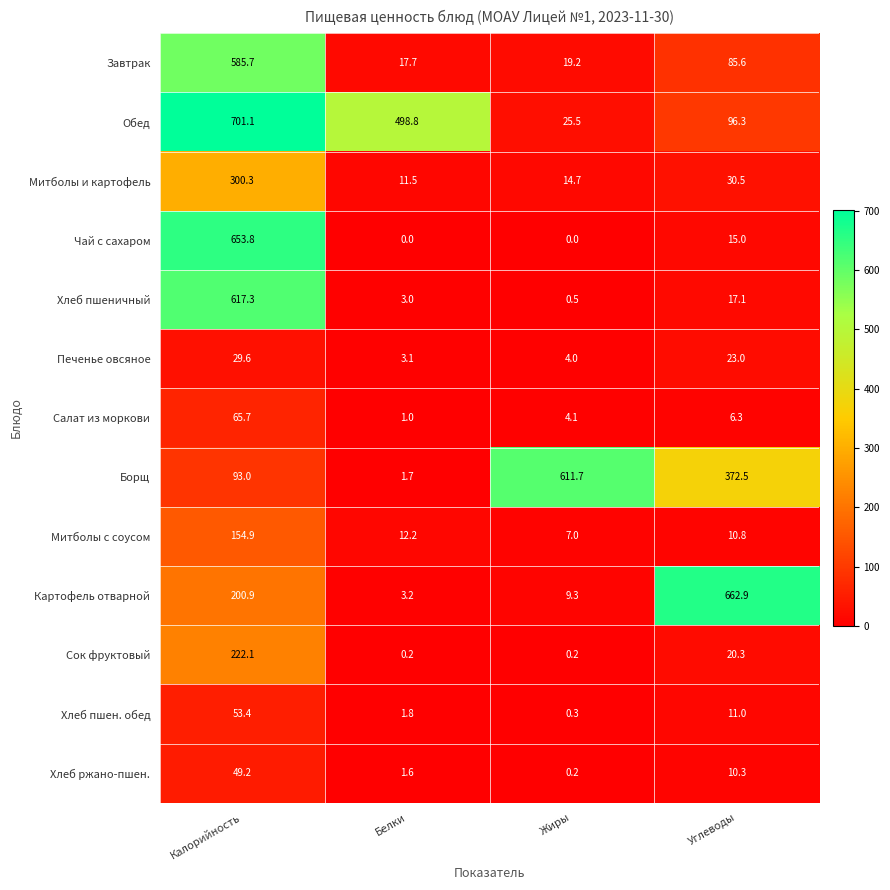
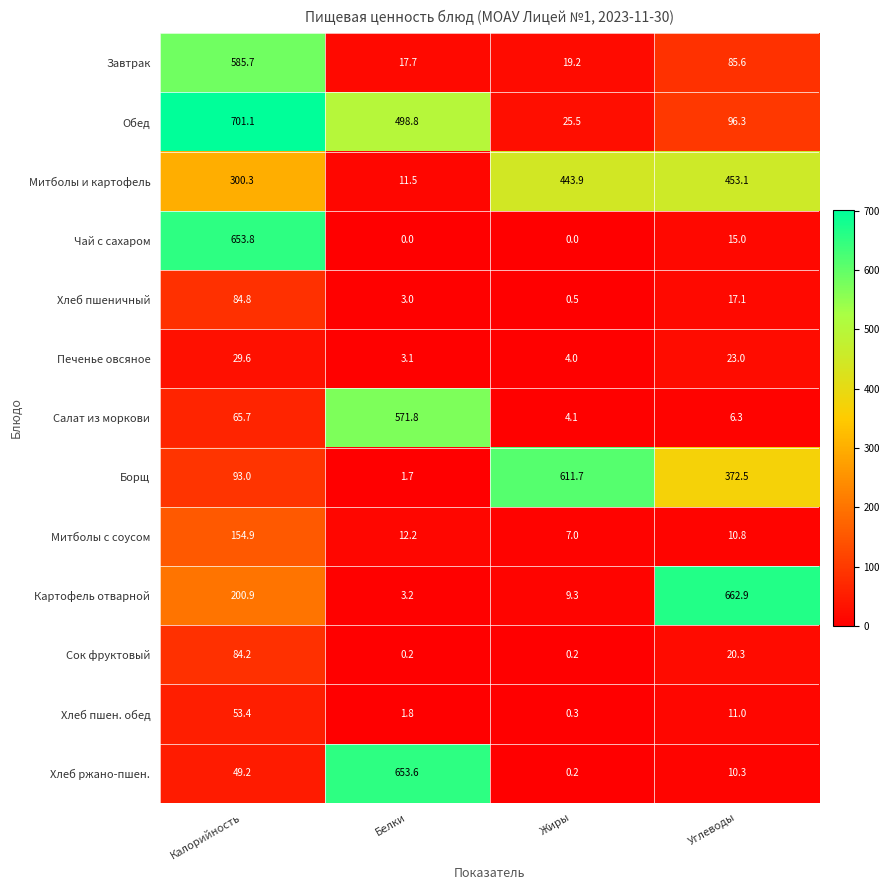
Митболы и картофель, Жиры: 14.7 -> 443.9
Митболы и картофель, Углеводы: 30.5 -> 453.1
Хлеб пшеничный, Калорийность: 617.3 -> 84.8
Салат из моркови, Белки: 1.0 -> 571.8
Сок фруктовый, Калорийность: 222.1 -> 84.2
Хлеб ржано-пшен., Белки: 1.6 -> 653.6
